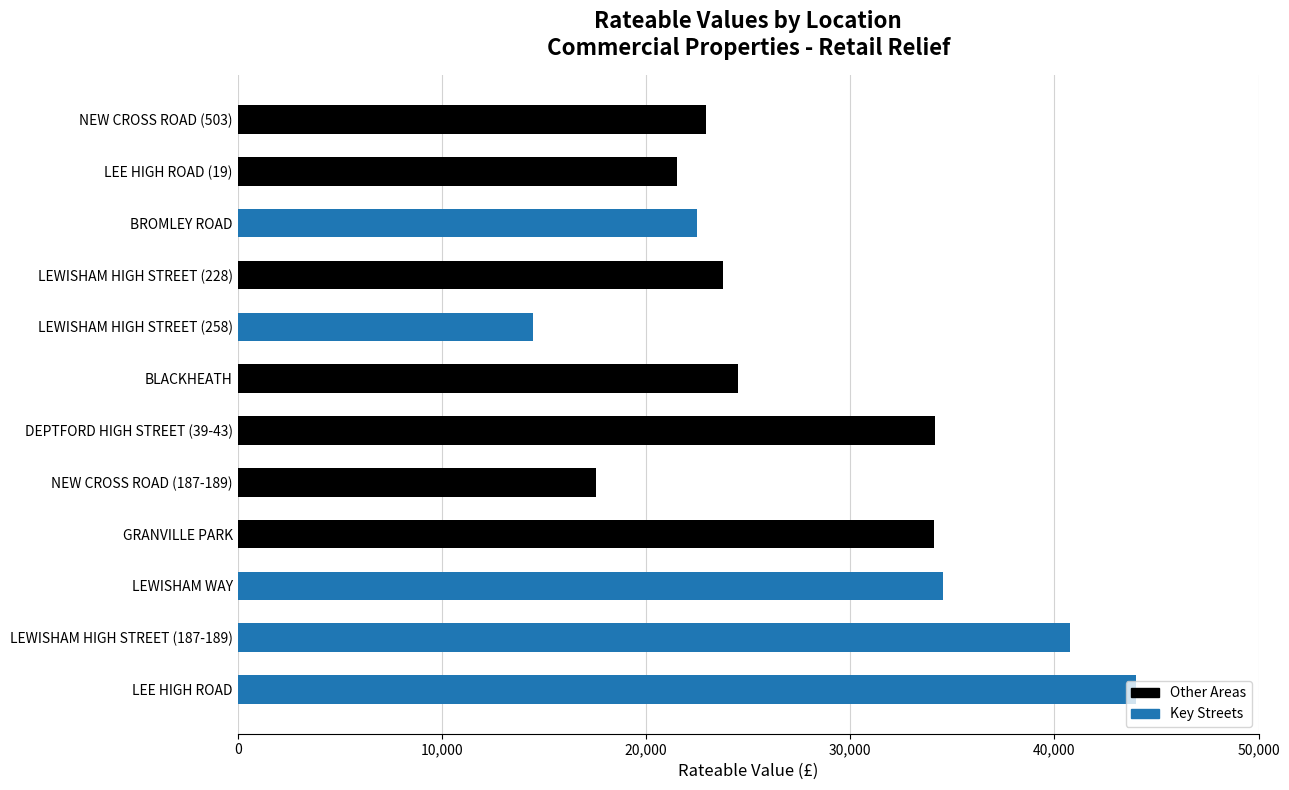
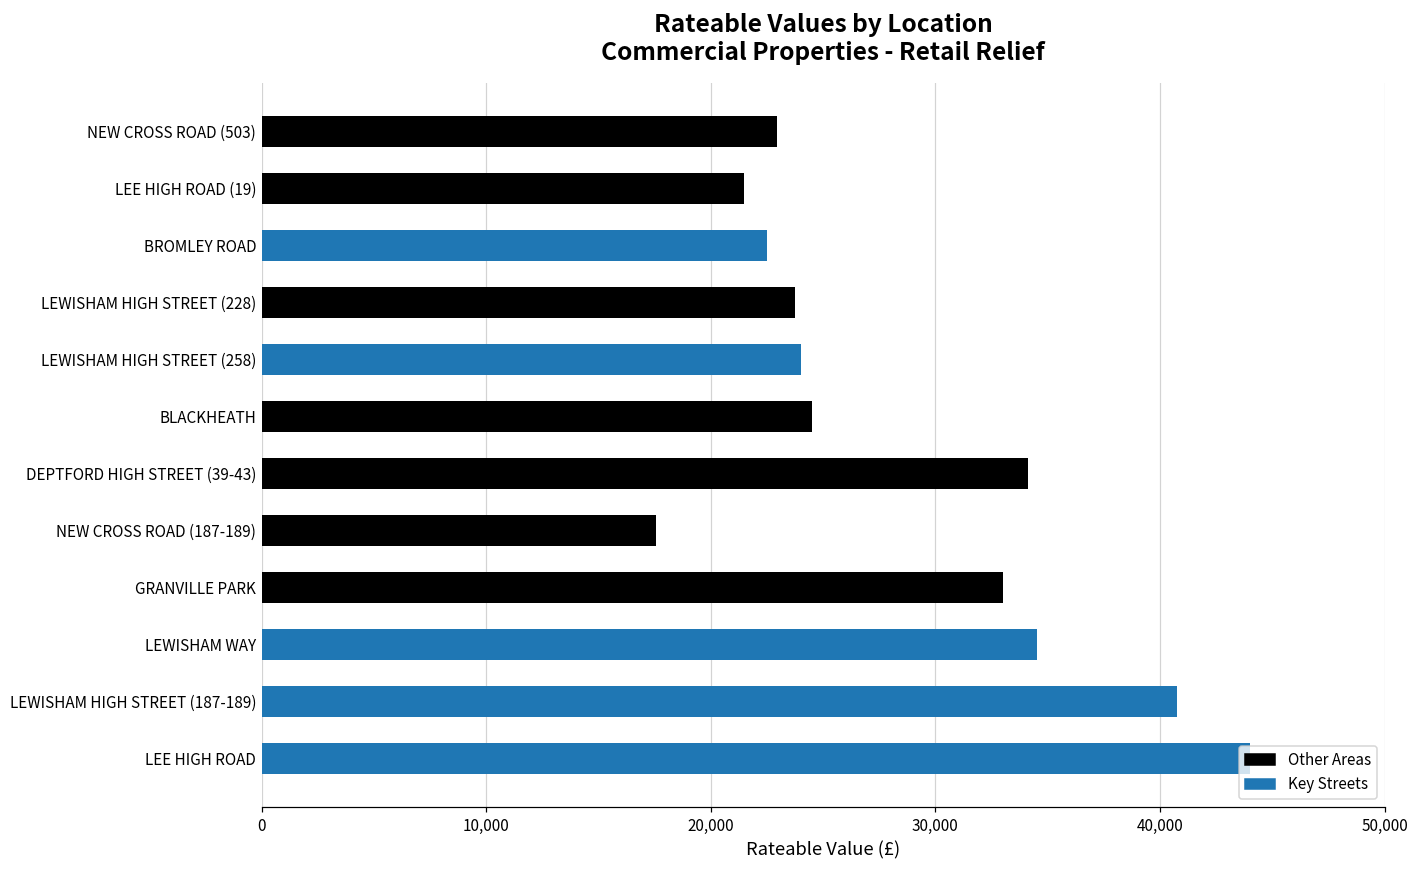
LEWISHAM HIGH STREET (258): 14,500 -> 24,000
GRANVILLE PARK: 34,100 -> 33,000
